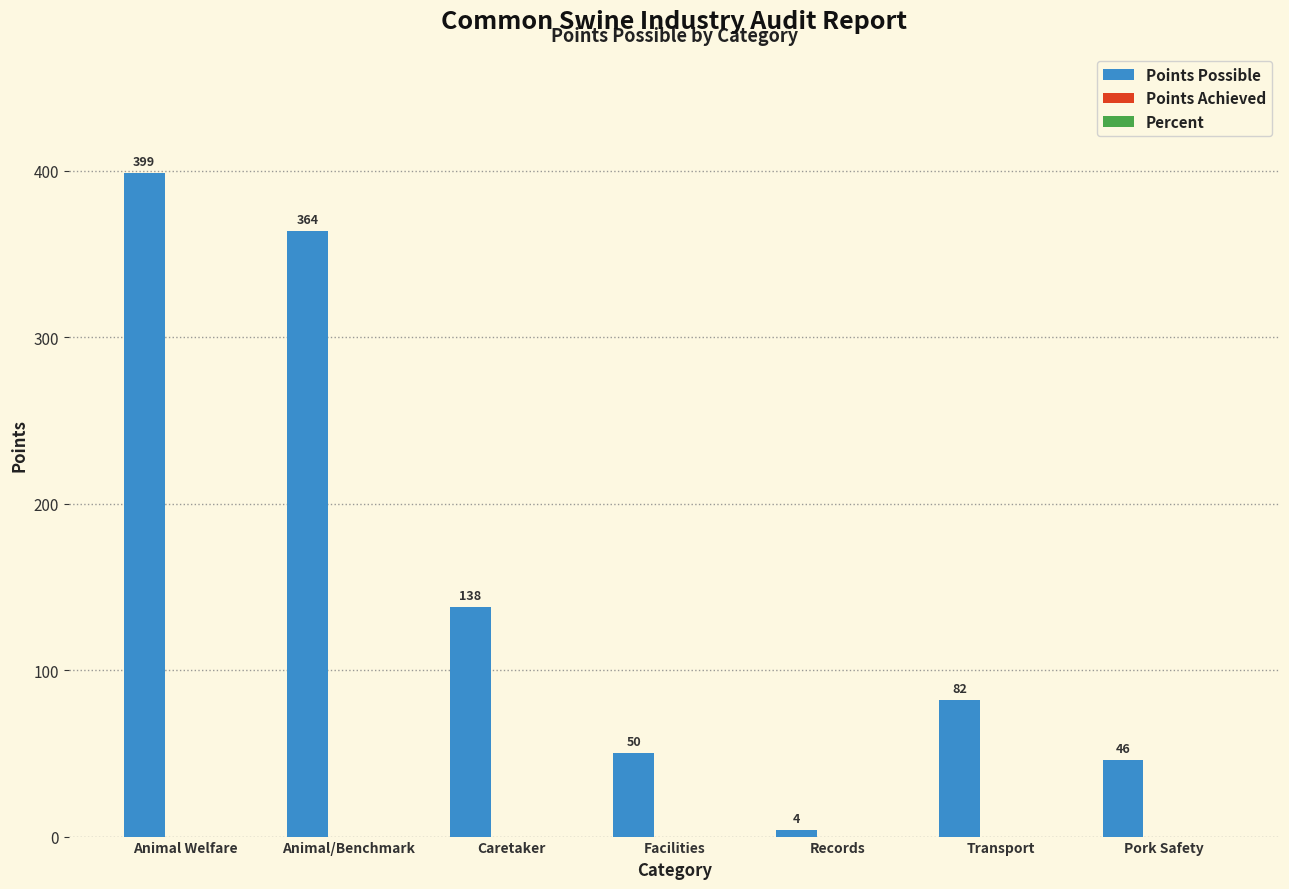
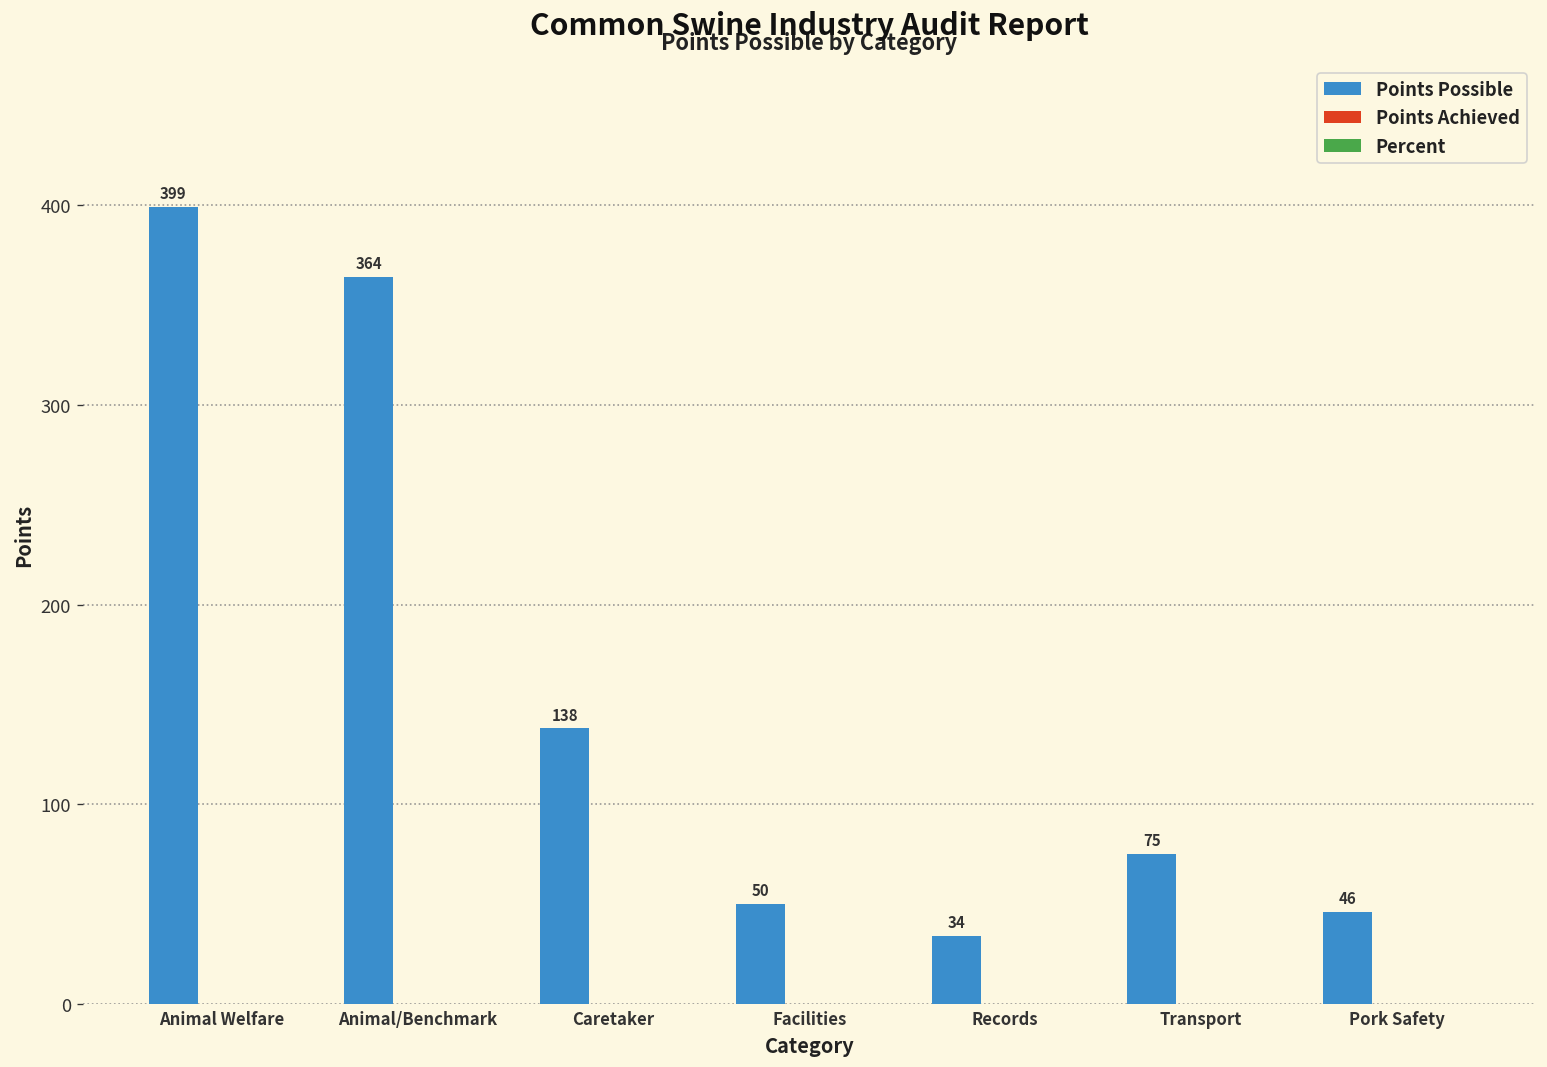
Points Possible, Records: 4 -> 34
Points Possible, Transport: 82 -> 75
